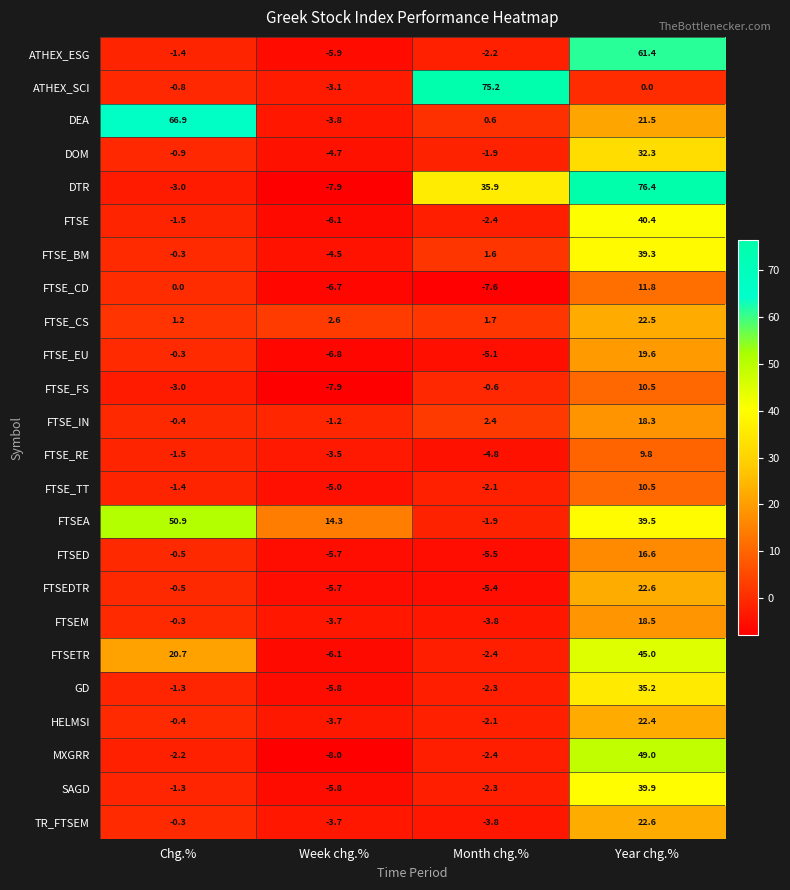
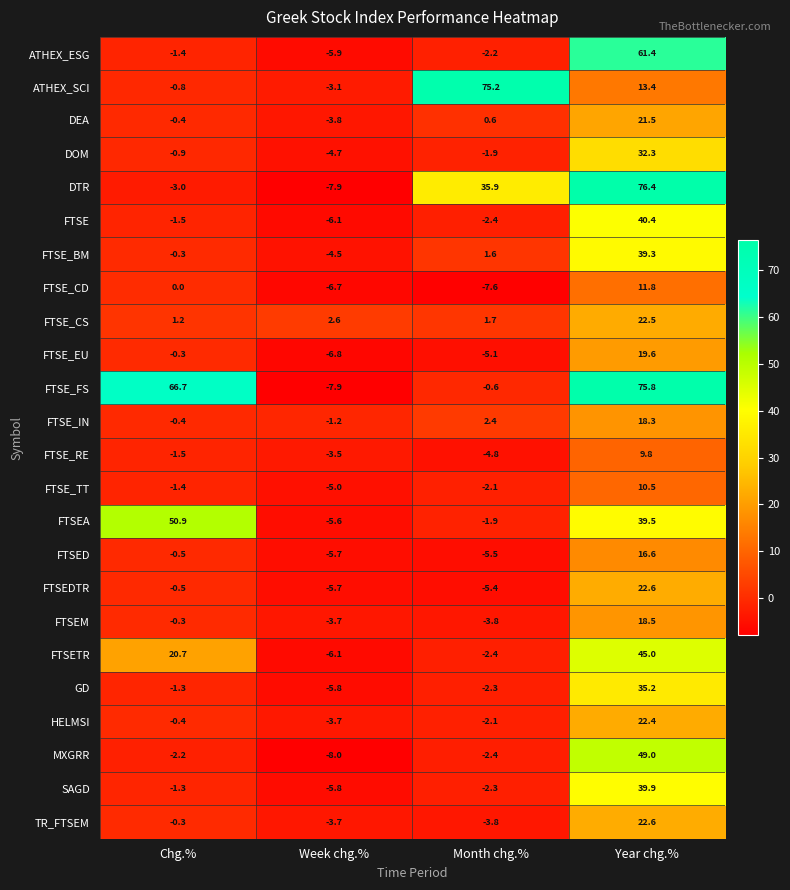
ATHEX_SCI, Year chg.%: 0.0 -> 13.4
DEA, Chg.%: 66.9 -> -0.4
FTSE_FS, Chg.%: -3.0 -> 66.7
FTSE_FS, Year chg.%: 10.5 -> 75.8
FTSEA, Week chg.%: 14.3 -> -5.6
